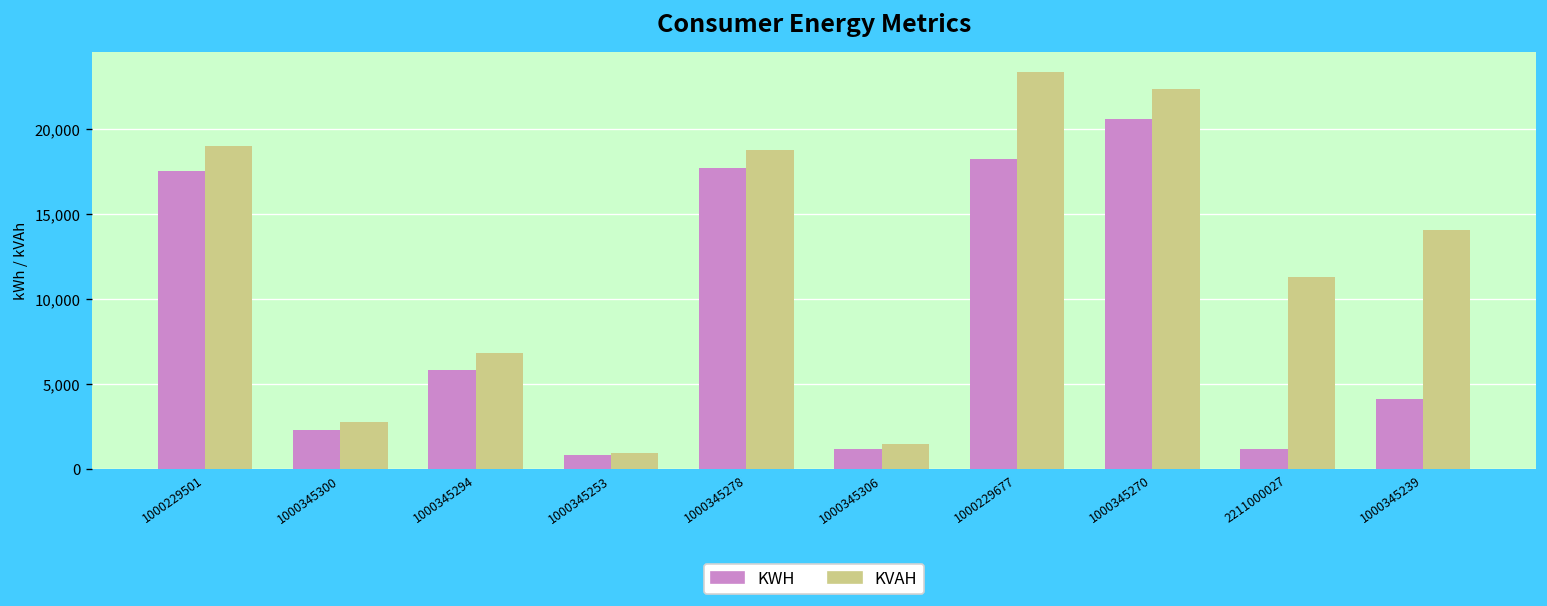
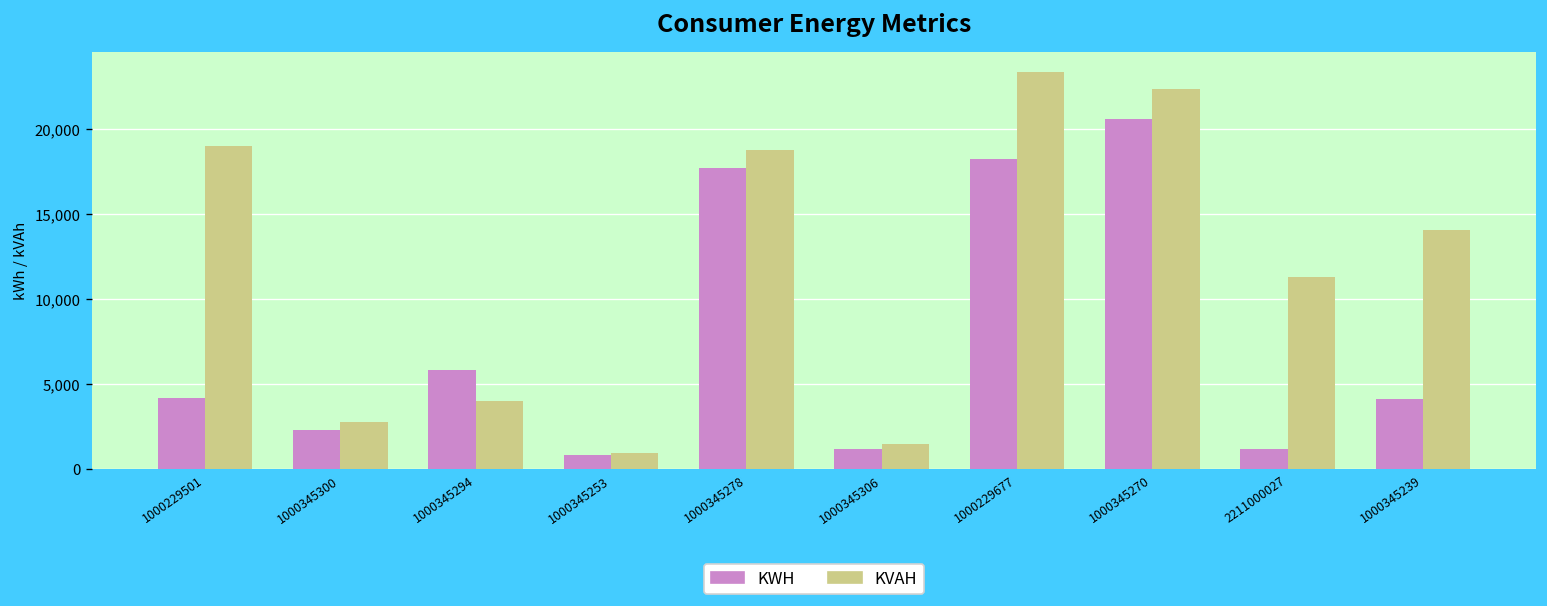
KWH, 1000229501: 17,500 -> 4,200
KVAH, 1000345294: 6,800 -> 4,000
